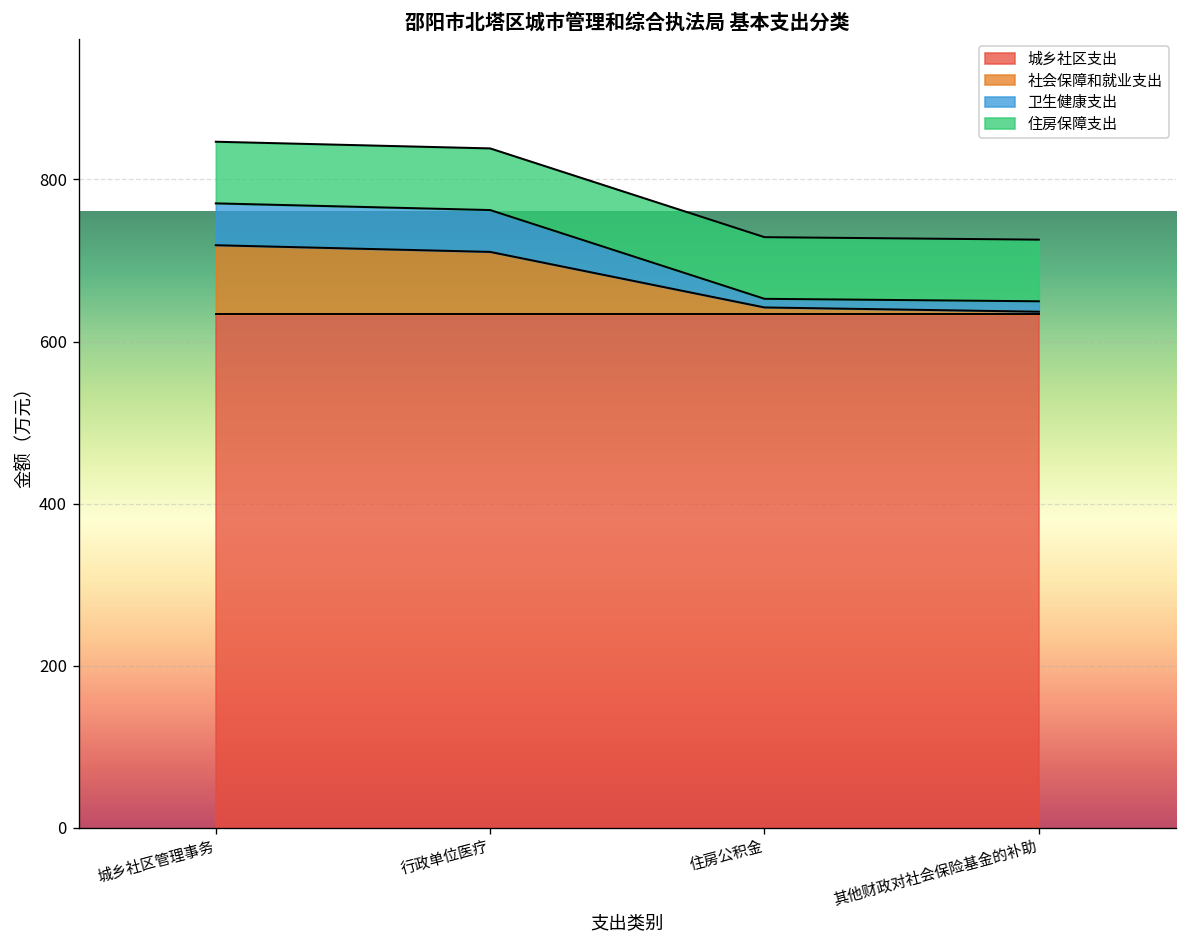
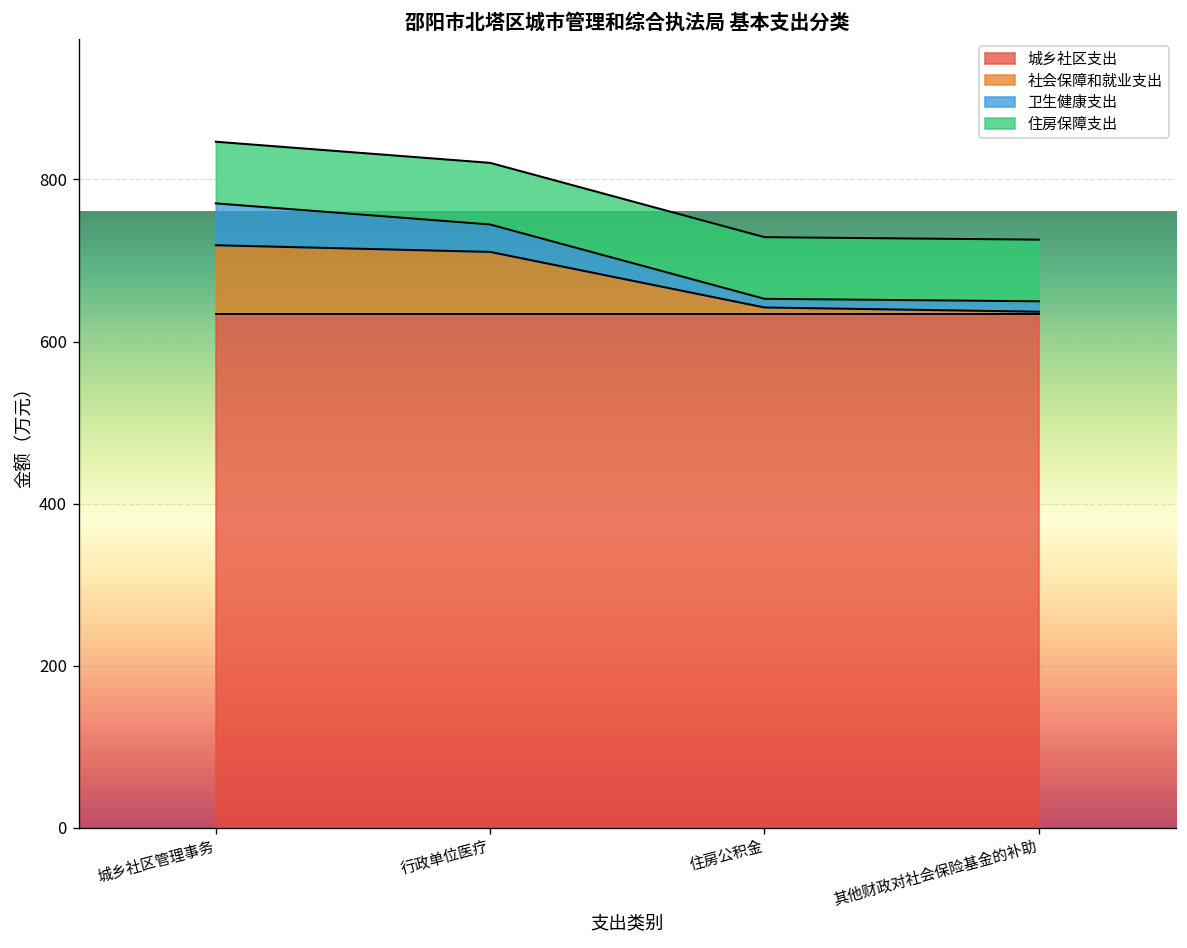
卫生健康支出, 行政单位医疗: 50 -> 30
